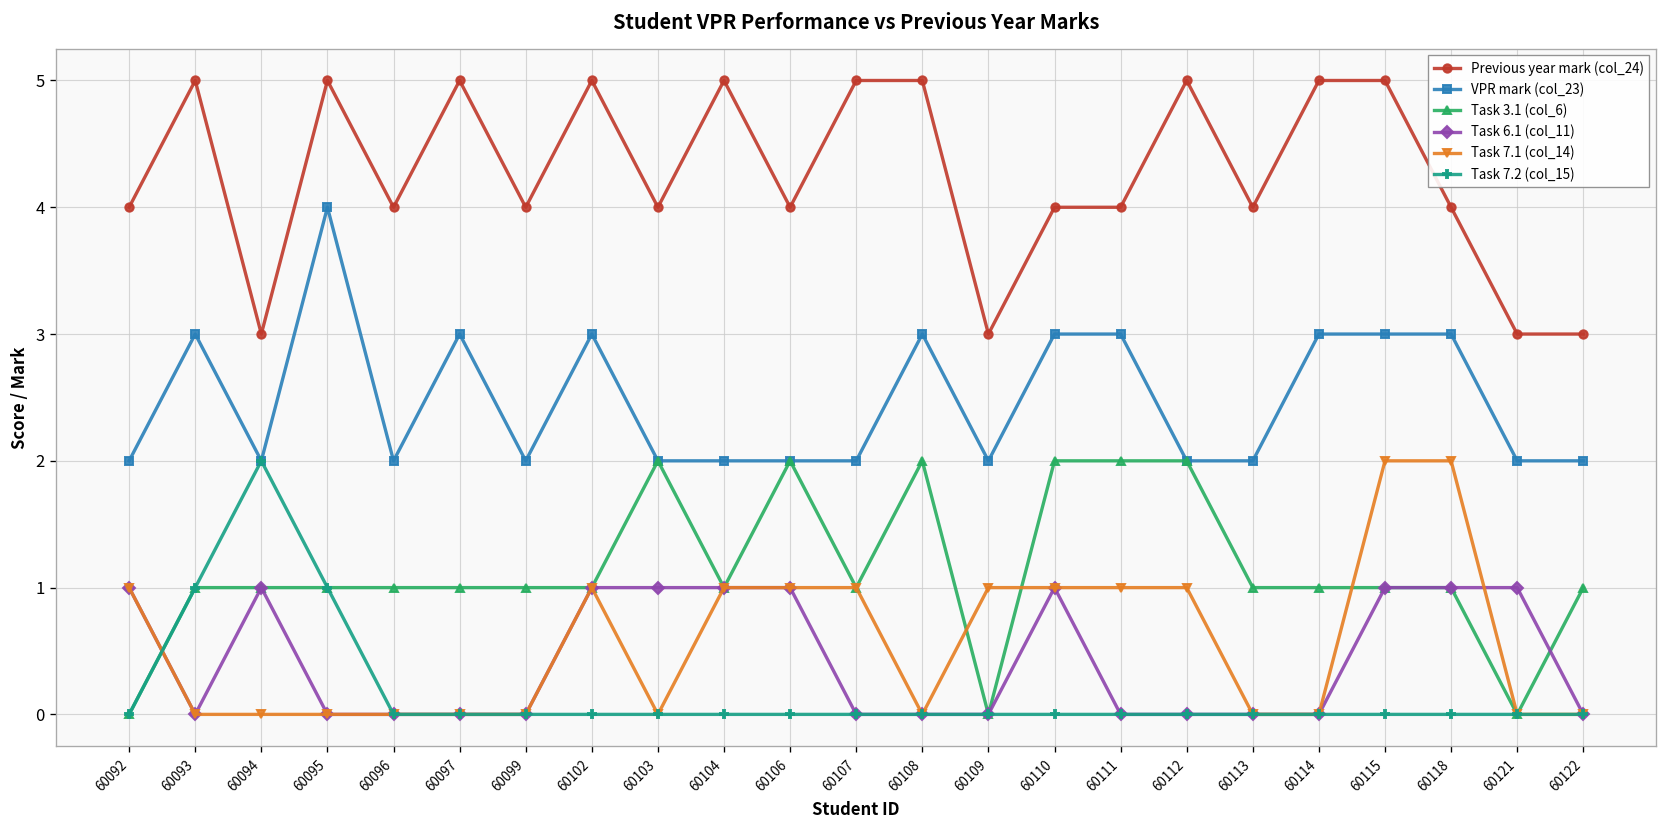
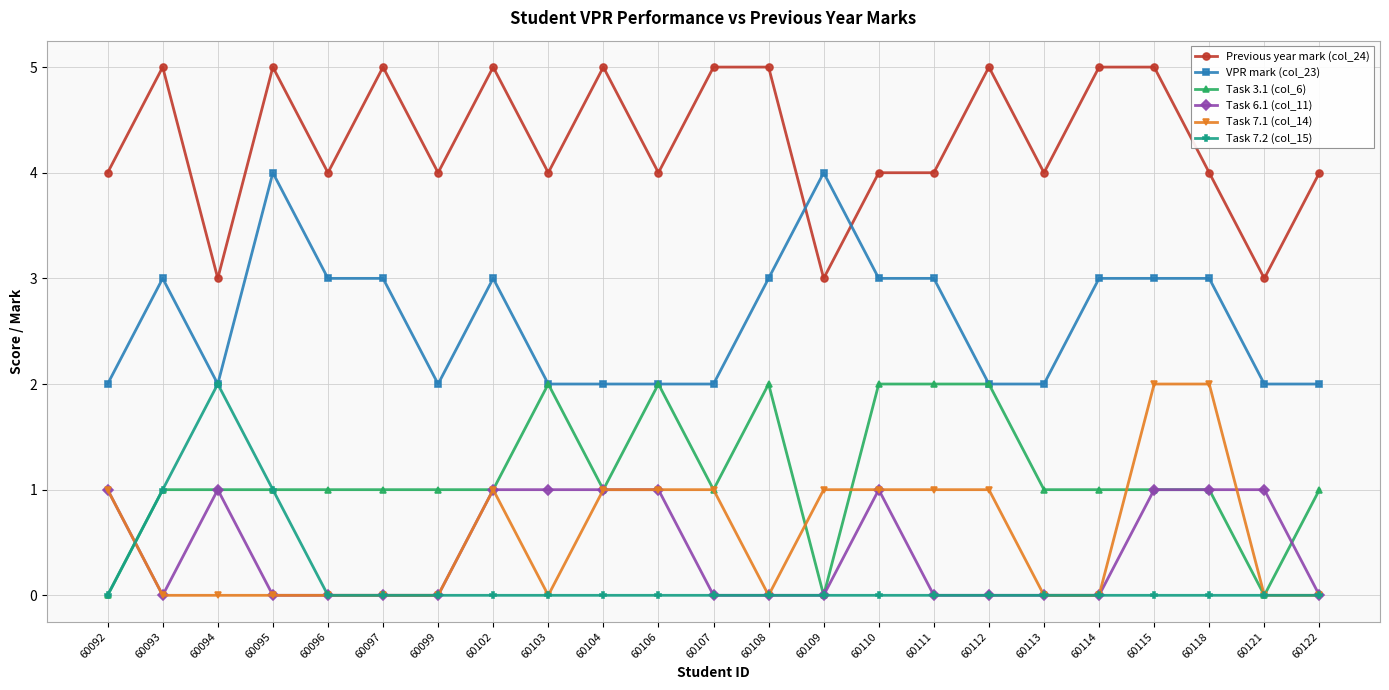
VPR mark (col_23), 60096: 2 -> 3
VPR mark (col_23), 60109: 2 -> 4
Previous year mark (col_24), 60122: 3 -> 4
